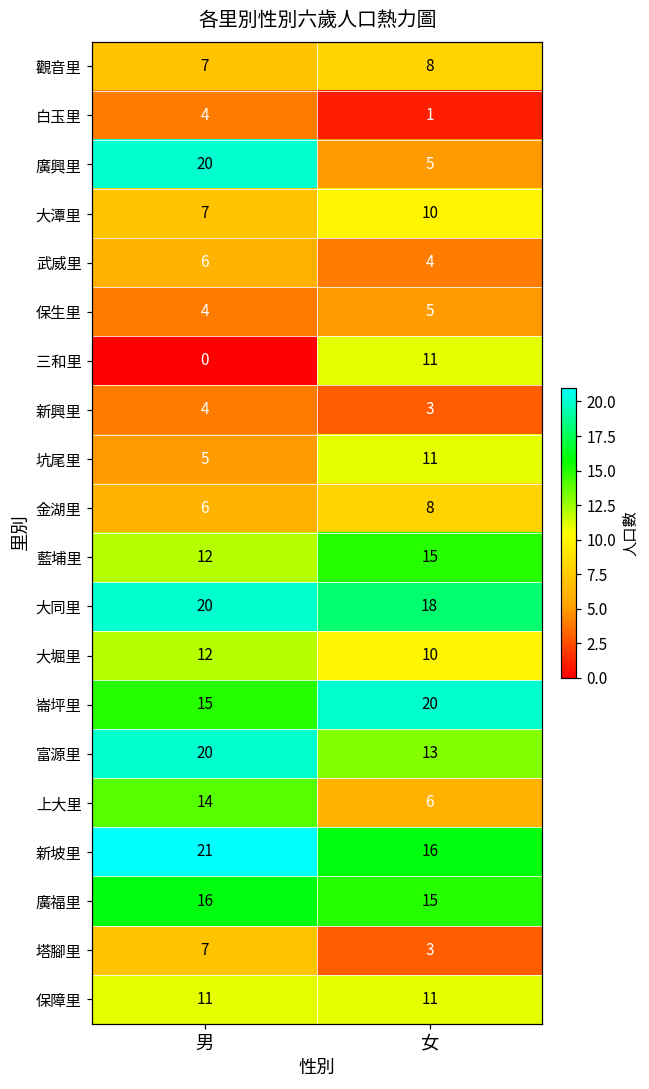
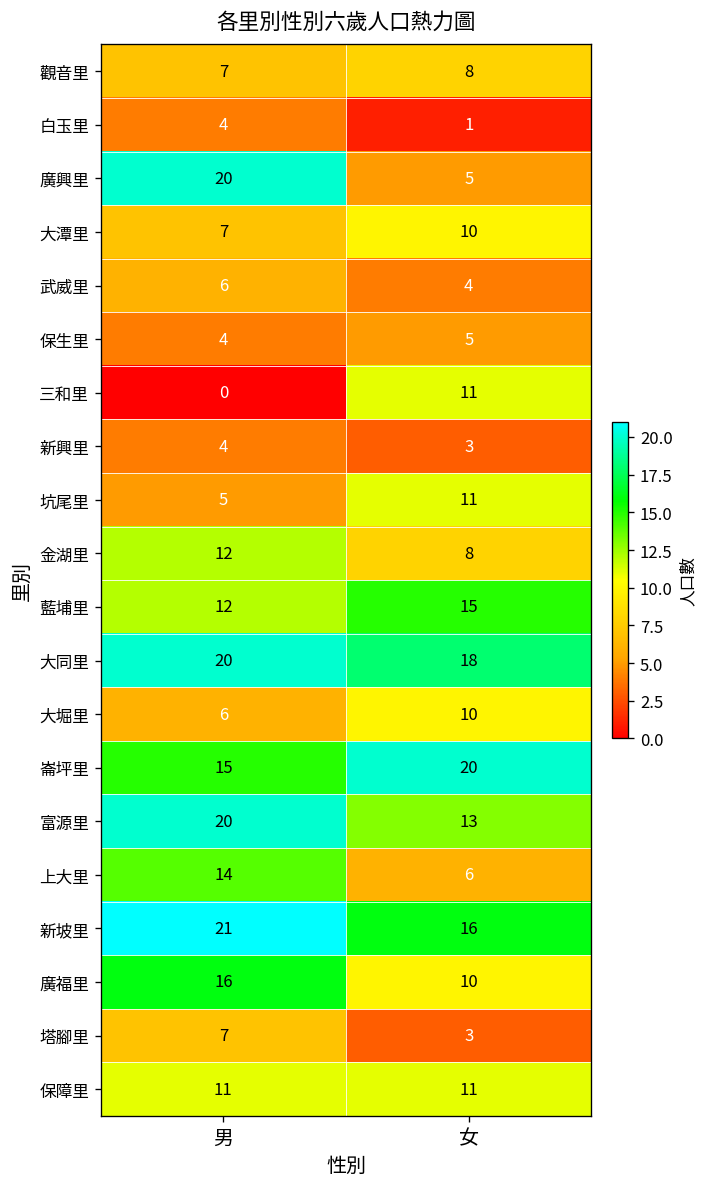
金湖里, 男: 6 -> 12
大堀里, 男: 12 -> 6
廣福里, 女: 15 -> 10
